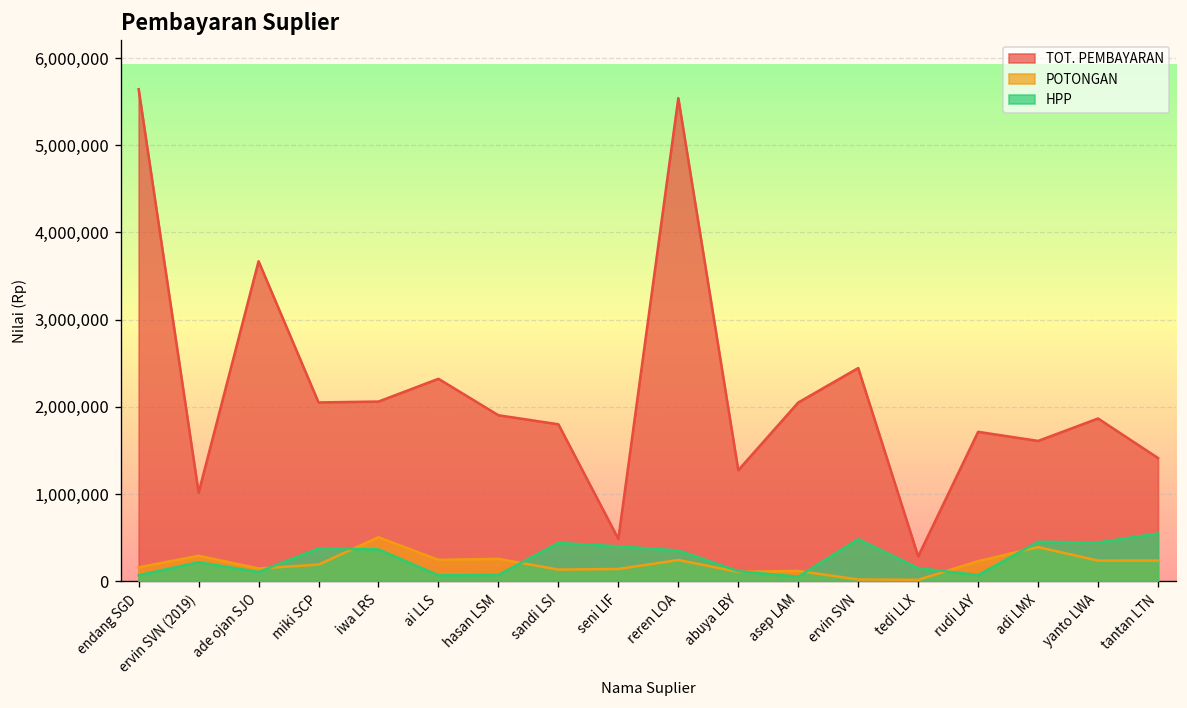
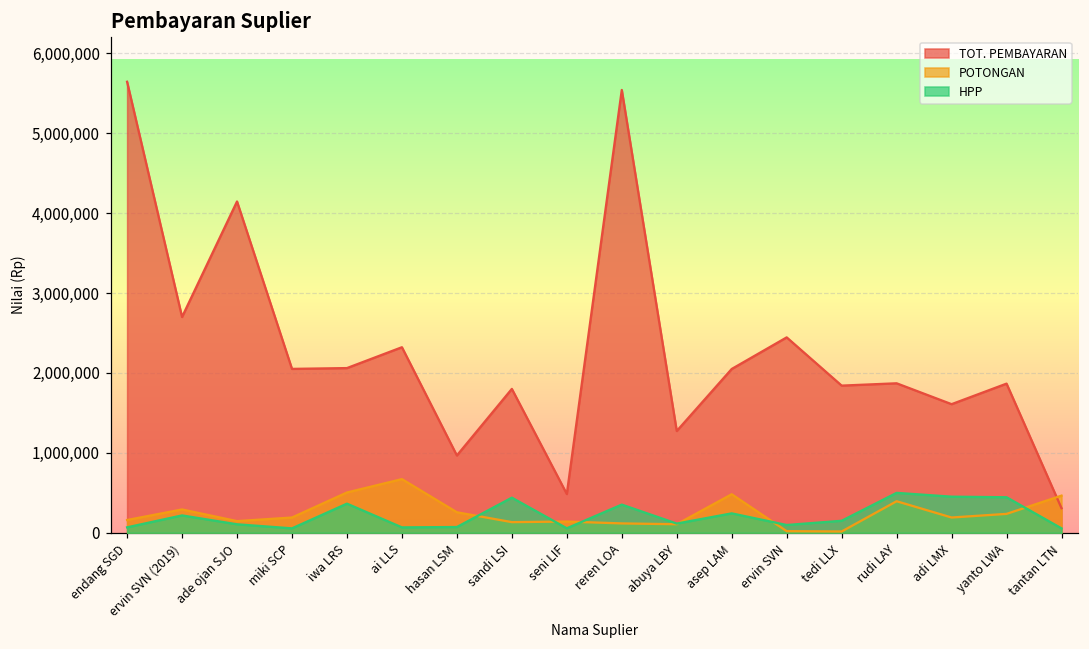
TOT. PEMBAYARAN, ervin SVN (2019): 1,000,000 -> 2,700,000
TOT. PEMBAYARAN, ade ojan SJO: 3,700,000 -> 4,100,000
HPP, miki SCP: 400,000 -> 100,000
POTONGAN, ai LLS: 200,000 -> 700,000
TOT. PEMBAYARAN, hasan LSM: 1,900,000 -> 1,000,000
HPP, seni LIF: 400,000 -> 100,000
POTONGAN, reren LOA: 200,000 -> 100,000
POTONGAN, asep LAM: 100,000 -> 500,000
HPP, asep LAM: 100,000 -> 200,000
HPP, ervin SVN: 500,000 -> 100,000
TOT. PEMBAYARAN, tedi LLX: 300,000 -> 1,800,000
TOT. PEMBAYARAN, rudi LAY: 1,700,000 -> 1,900,000
POTONGAN, rudi LAY: 200,000 -> 400,000
HPP, rudi LAY: 100,000 -> 500,000
POTONGAN, adi LMX: 400,000 -> 200,000
TOT. PEMBAYARAN, tantan LTN: 1,400,000 -> 300,000
POTONGAN, tantan LTN: 200,000 -> 500,000
HPP, tantan LTN: 500,000 -> 100,000
